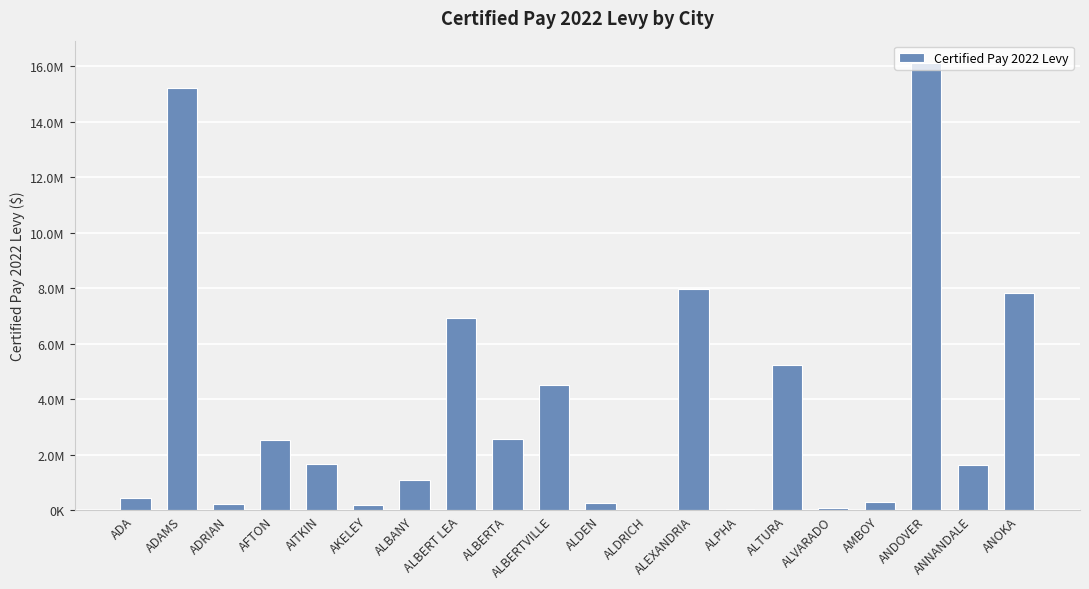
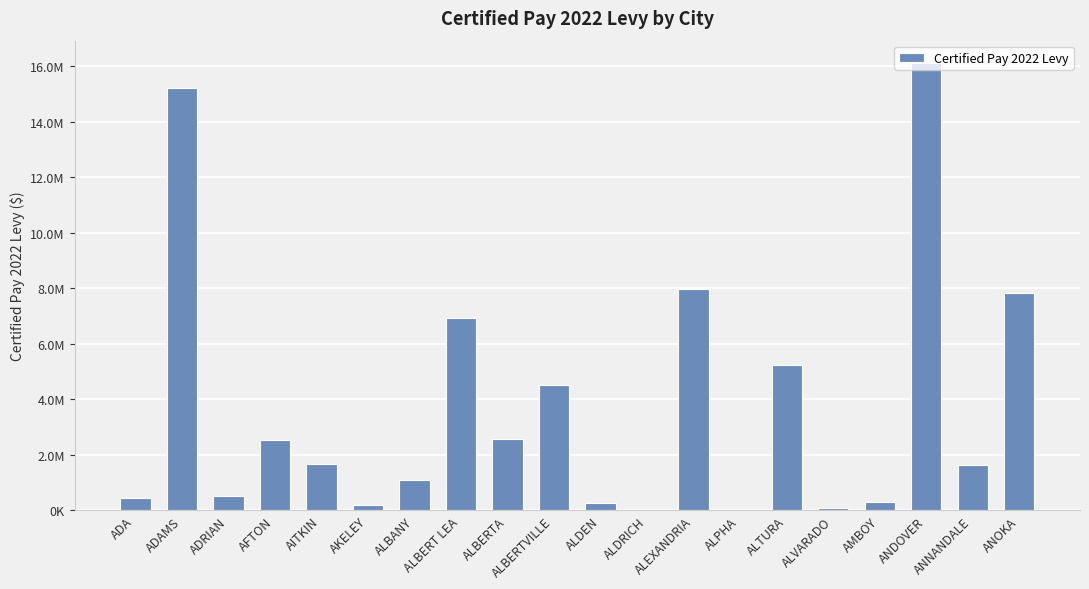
ADRIAN: 200000 -> 500000
